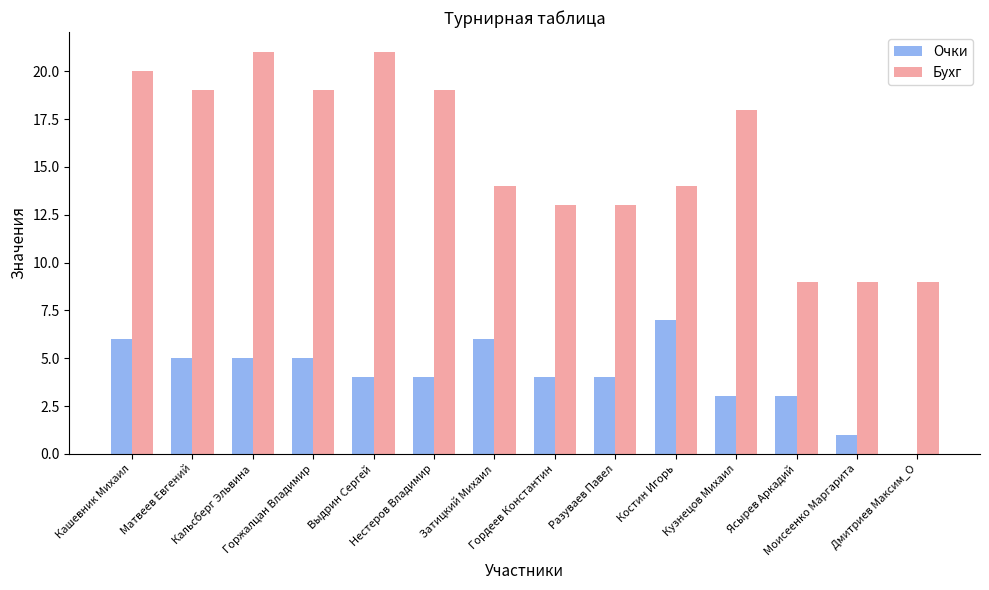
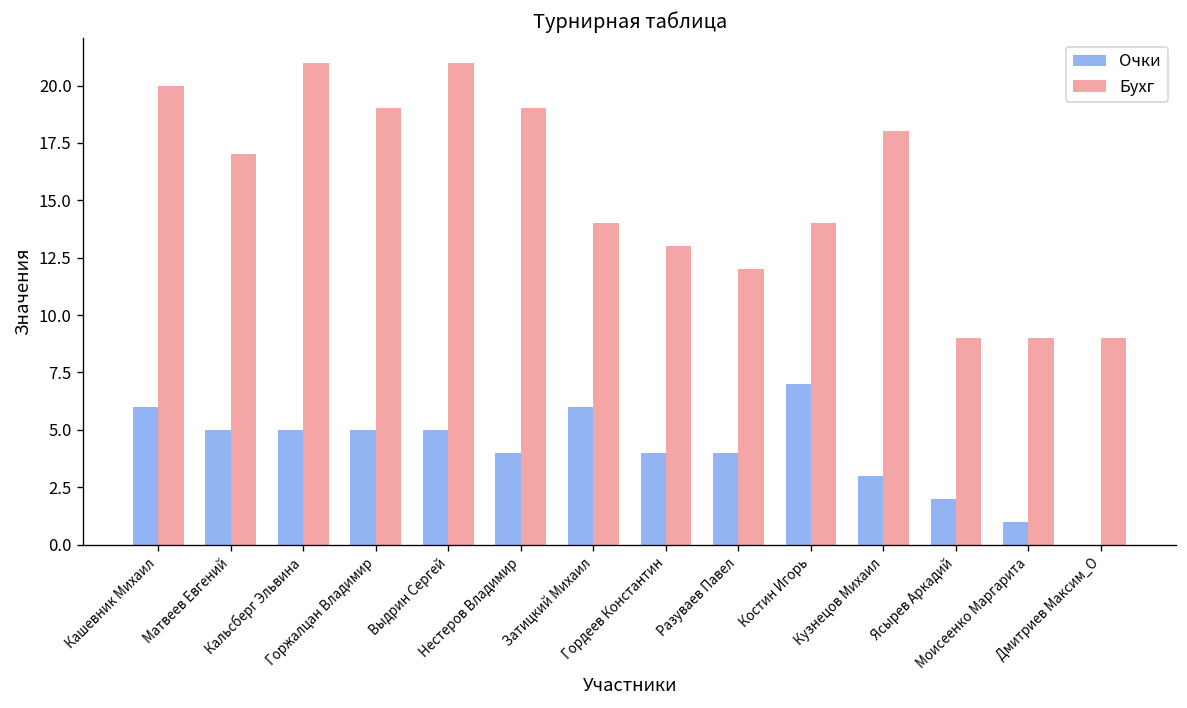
Бухг, Матвеев Евгений: 19 -> 17
Очки, Выдрин Сергей: 4 -> 5
Бухг, Разуваев Павел: 13 -> 12
Очки, Ясырев Аркадий: 3 -> 2
